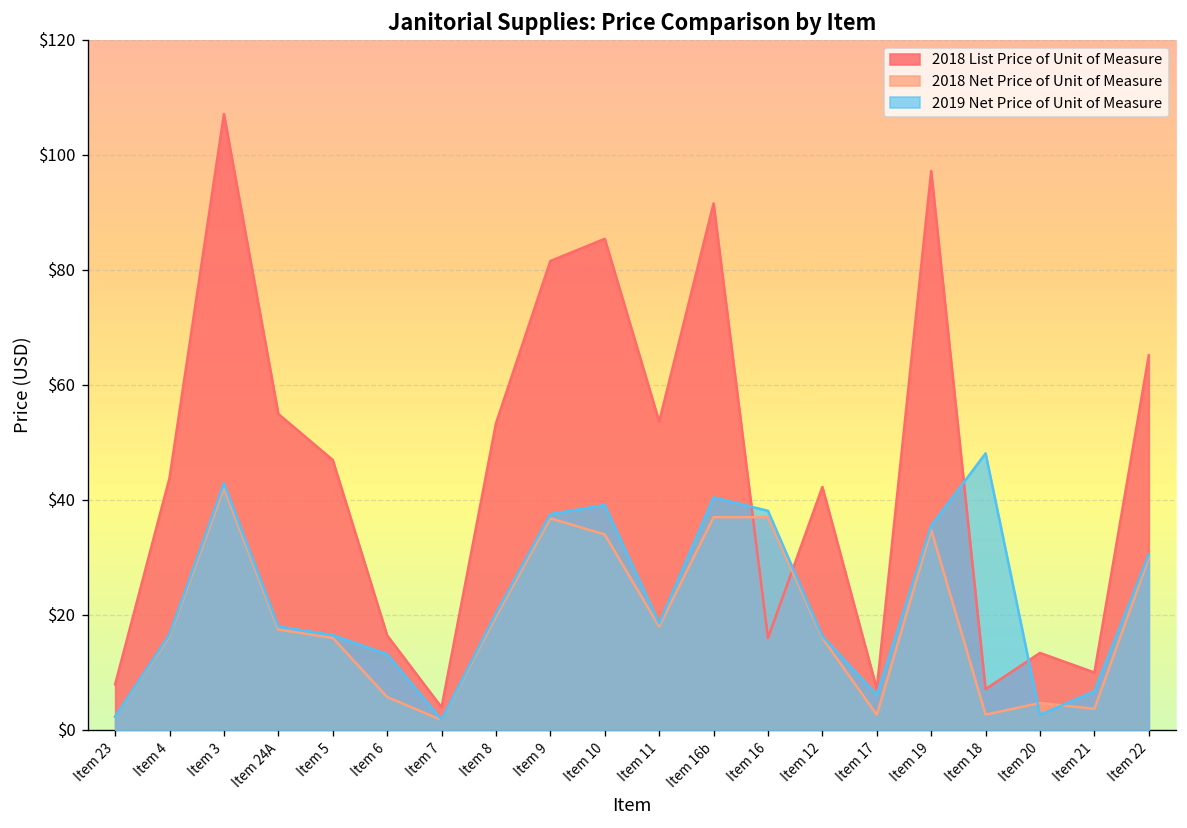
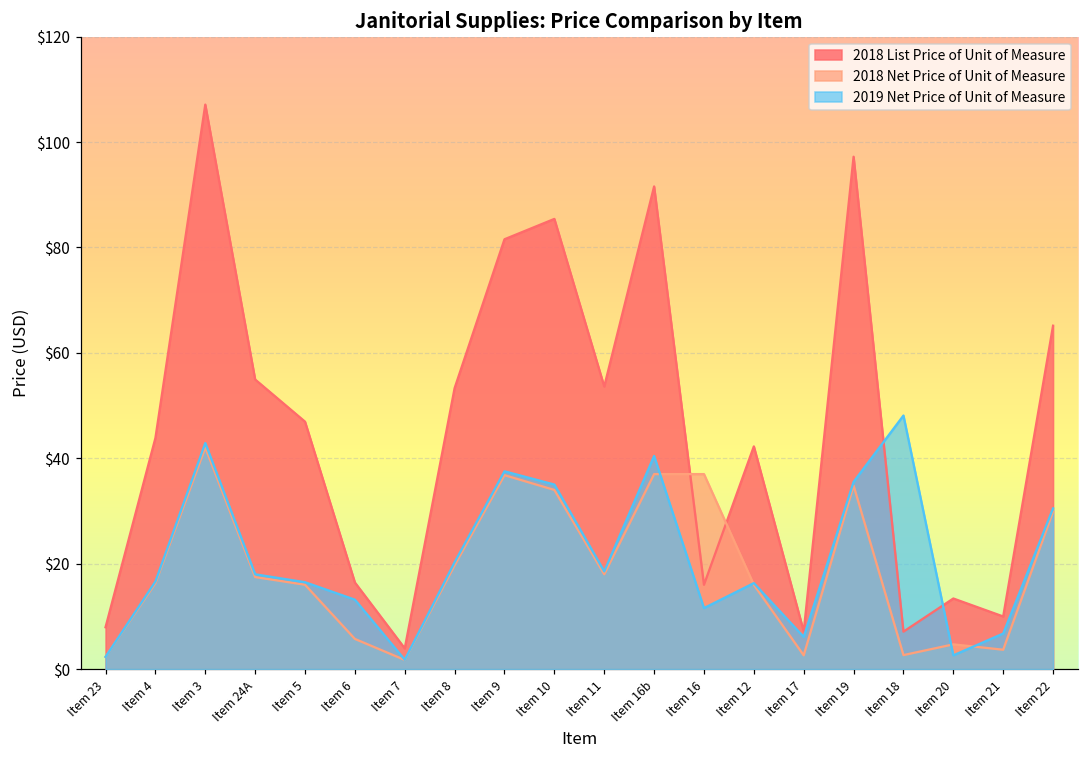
2019 Net Price of Unit of Measure, Item 10: $39 -> $35
2019 Net Price of Unit of Measure, Item 16: $38 -> $12
